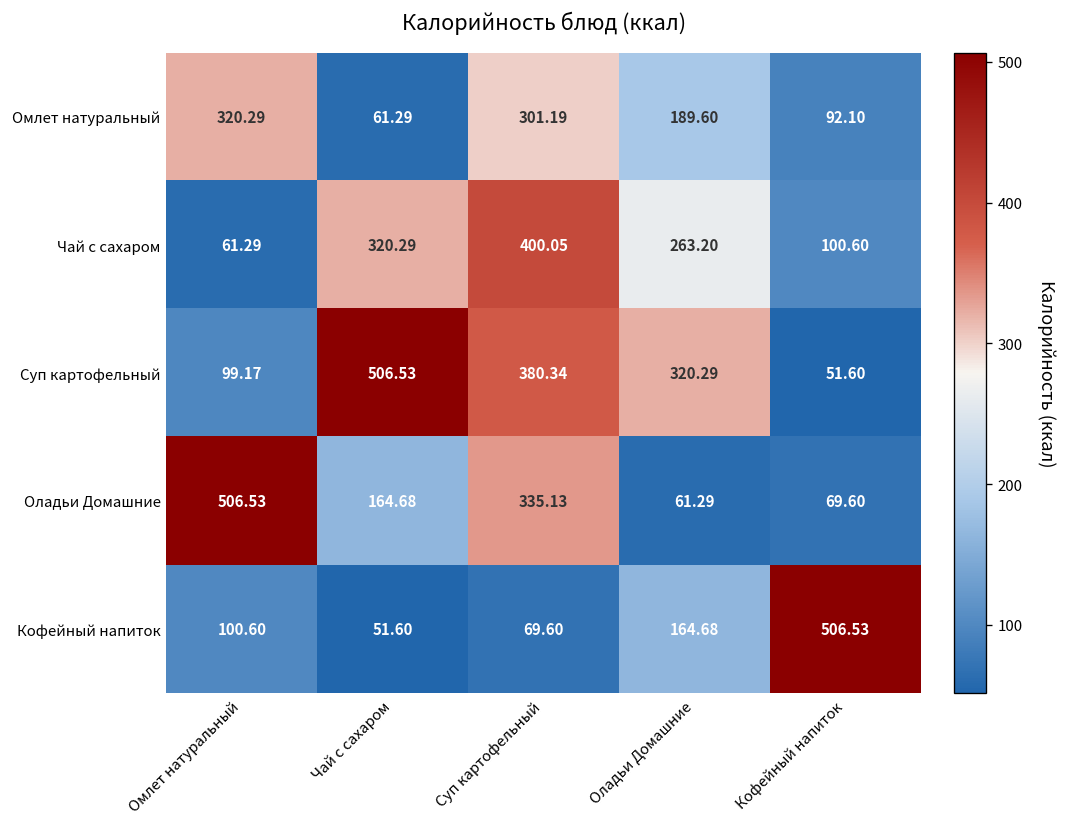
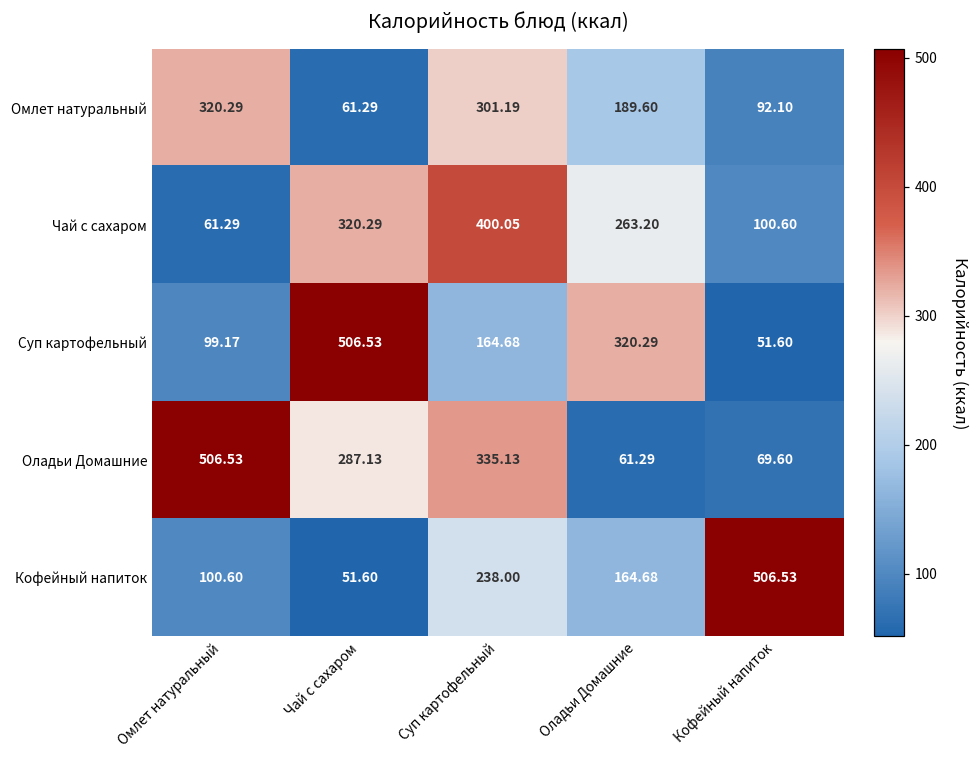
Суп картофельный, Суп картофельный: 380.34 -> 164.68
Оладьи Домашние, Чай с сахаром: 164.68 -> 287.13
Кофейный напиток, Суп картофельный: 69.60 -> 238.00
